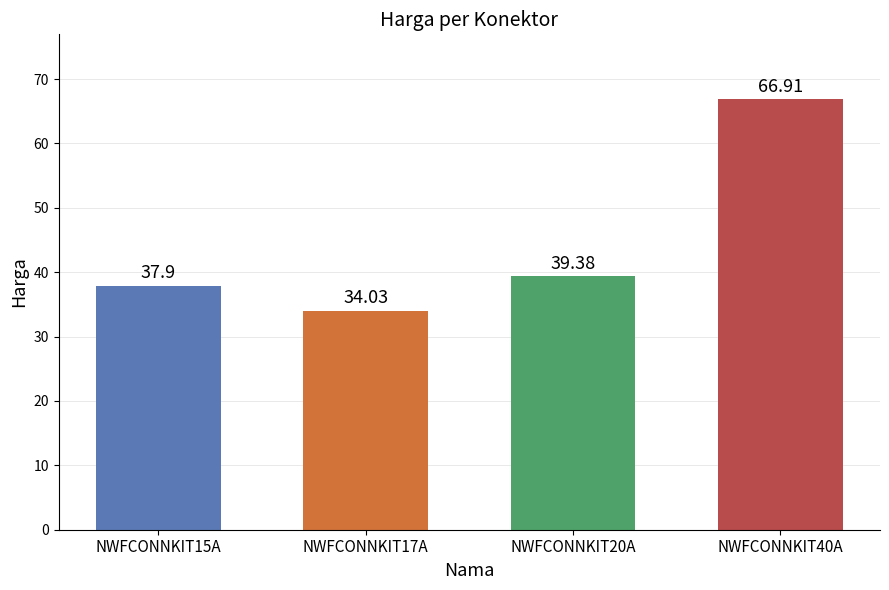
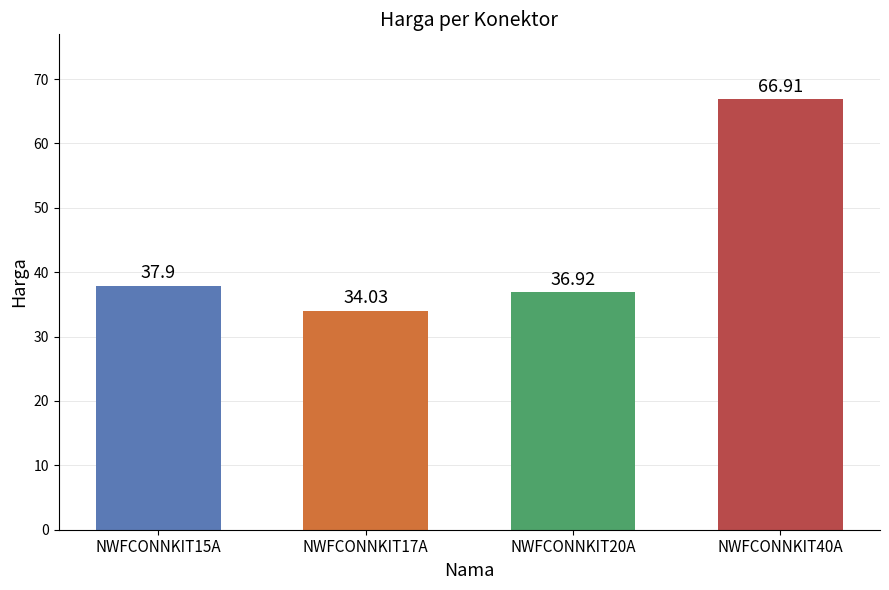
NWFCONNKIT20A: 39.38 -> 36.92
